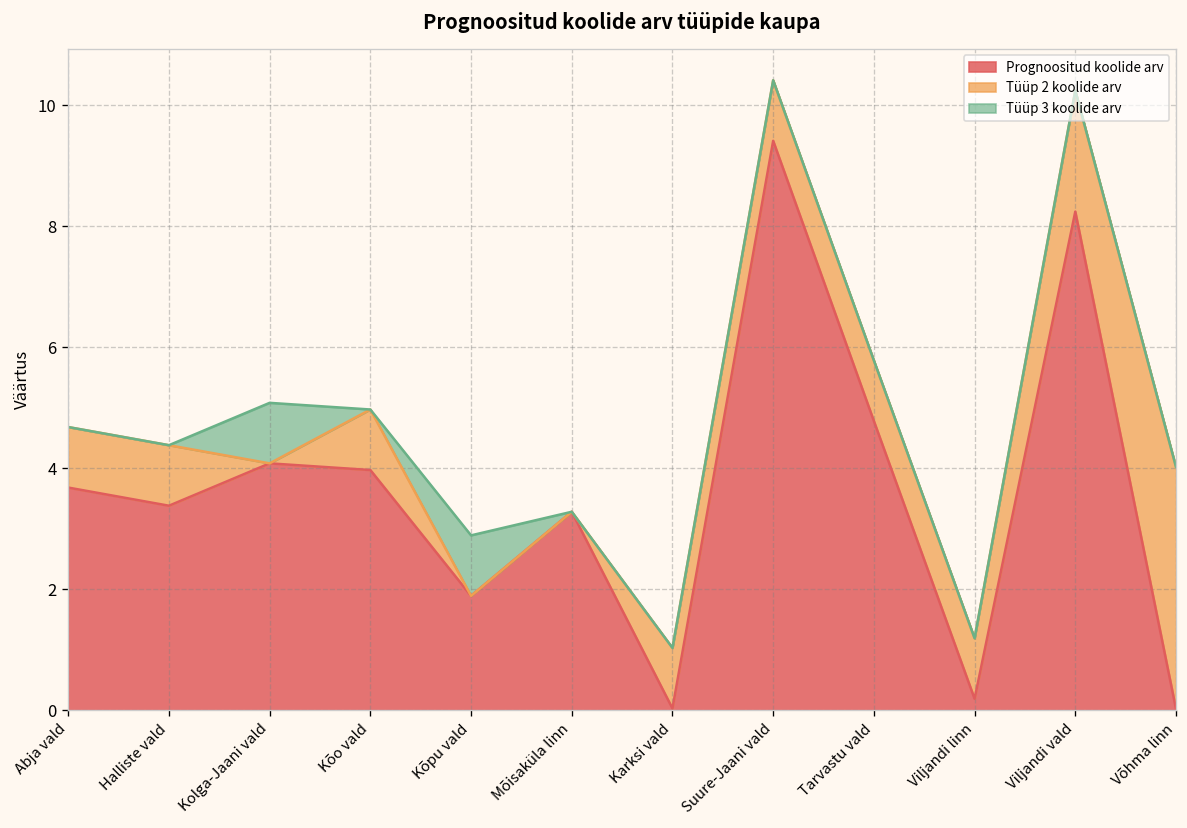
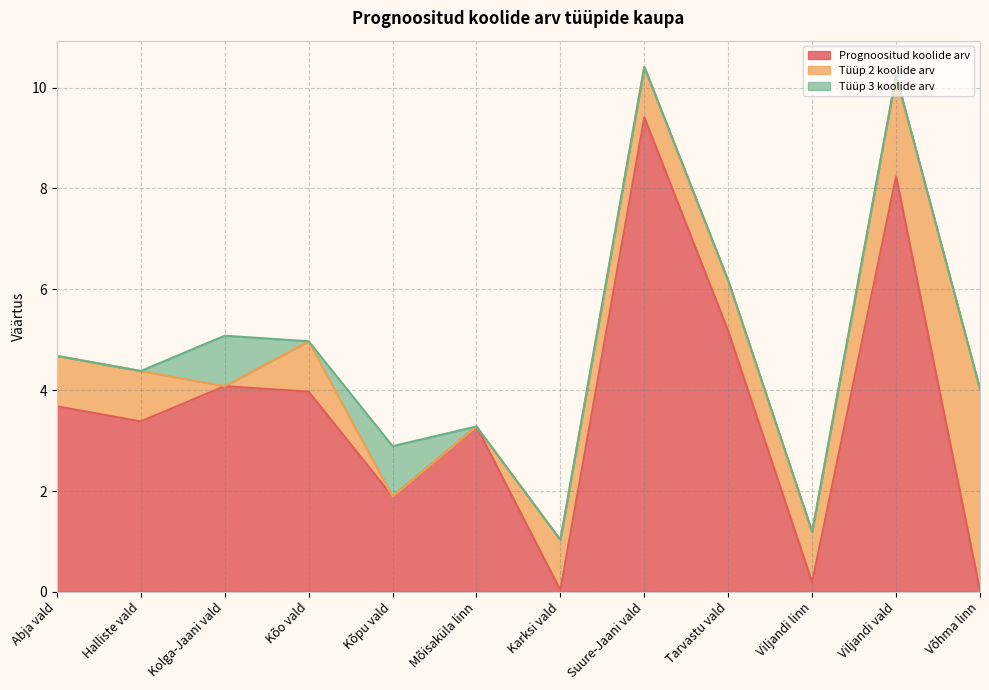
Prognoositud koolide arv, Tarvastu vald: 4.8 -> 5.2
